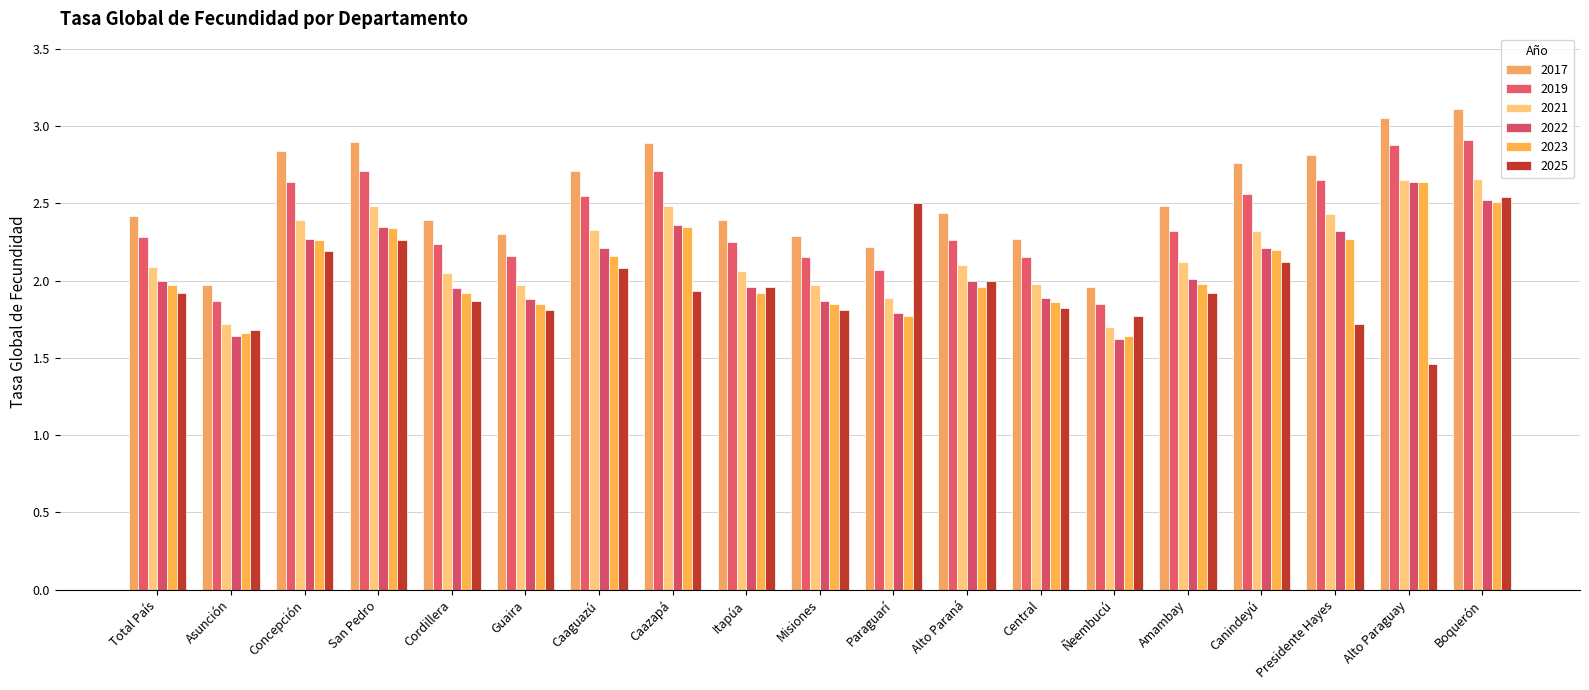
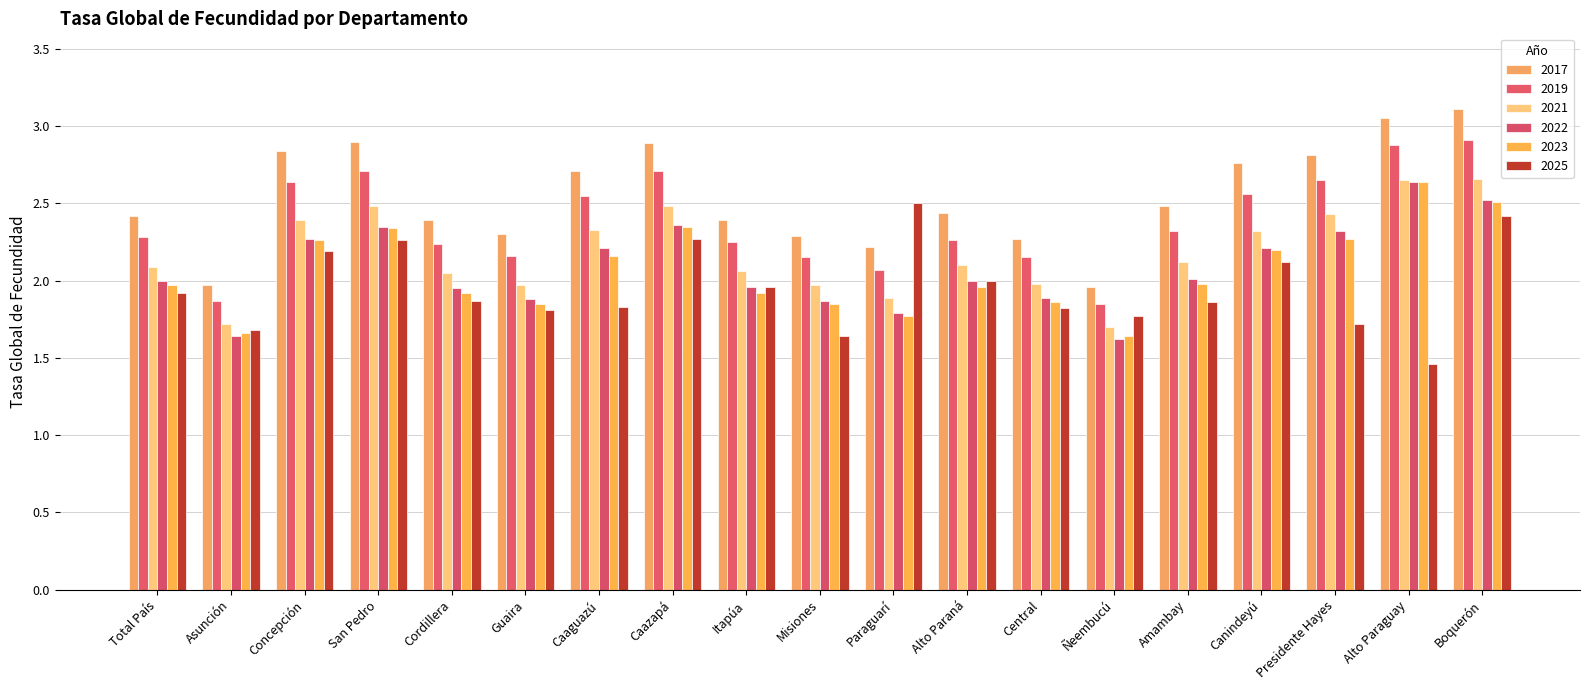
2025, Caaguazú: 2.08 -> 1.83
2025, Caazapá: 1.93 -> 2.27
2025, Misiones: 1.81 -> 1.64
2025, Amambay: 1.92 -> 1.86
2025, Boquerón: 2.54 -> 2.42
